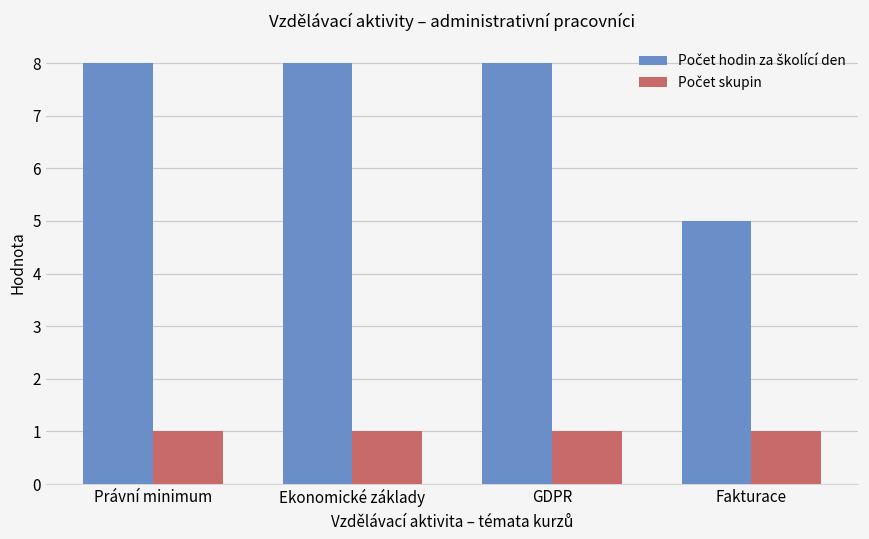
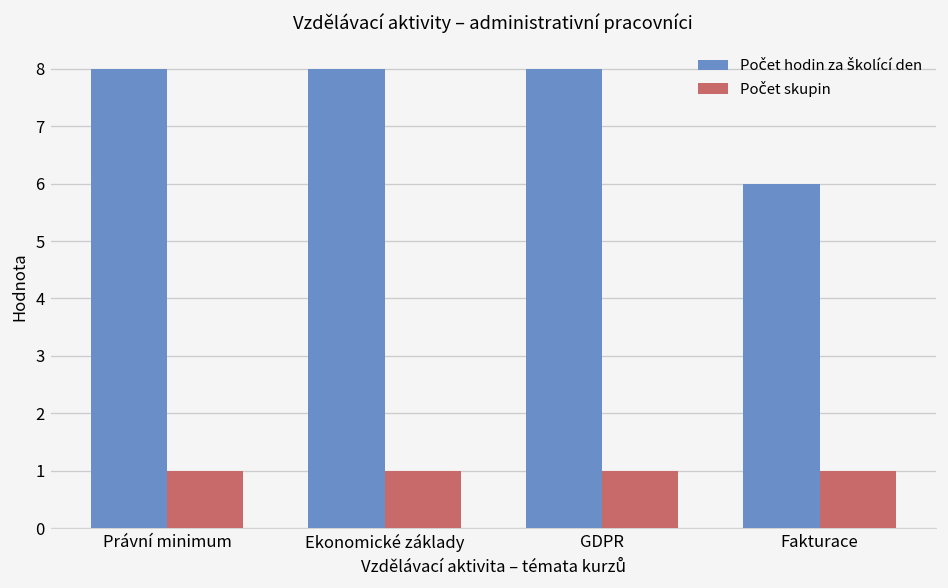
Počet hodin za školící den, Fakturace: 5 -> 6
